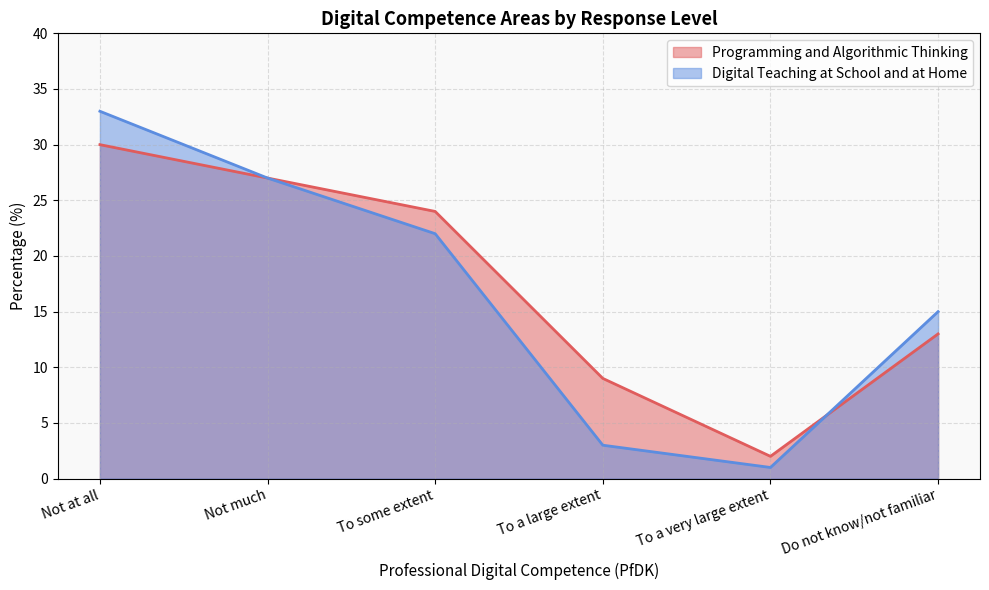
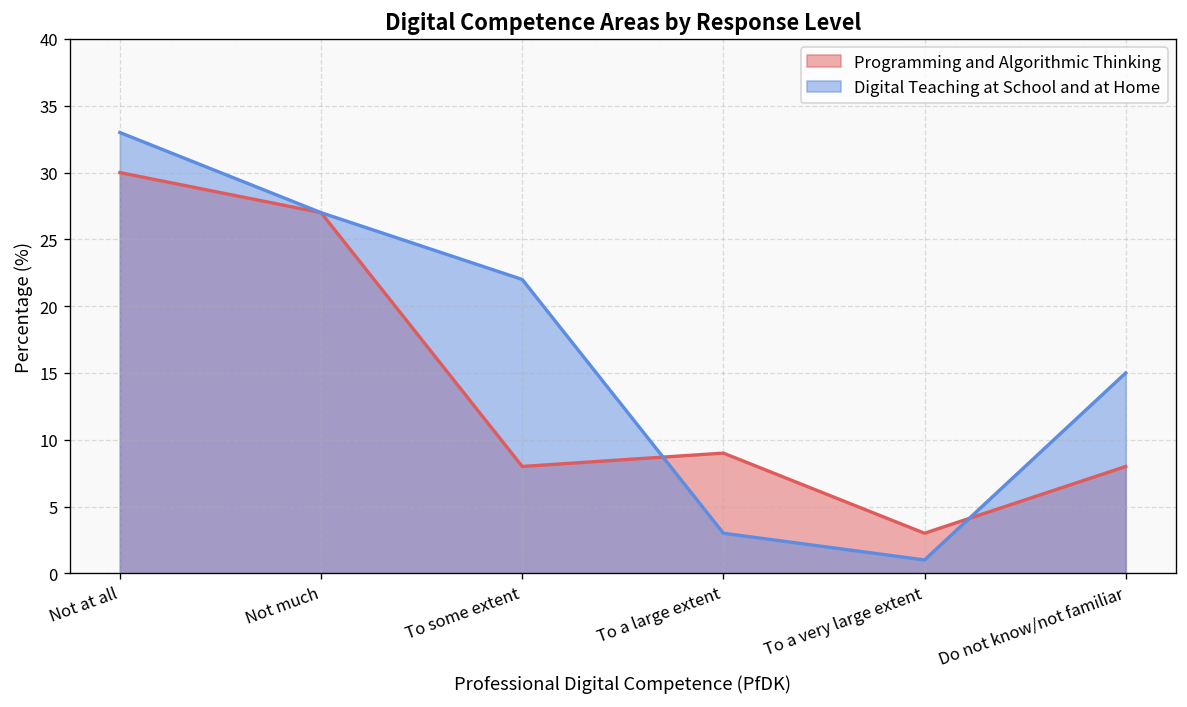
Programming and Algorithmic Thinking, To some extent: 24 -> 8
Programming and Algorithmic Thinking, To a very large extent: 2 -> 3
Programming and Algorithmic Thinking, Do not know/not familiar: 13 -> 8
